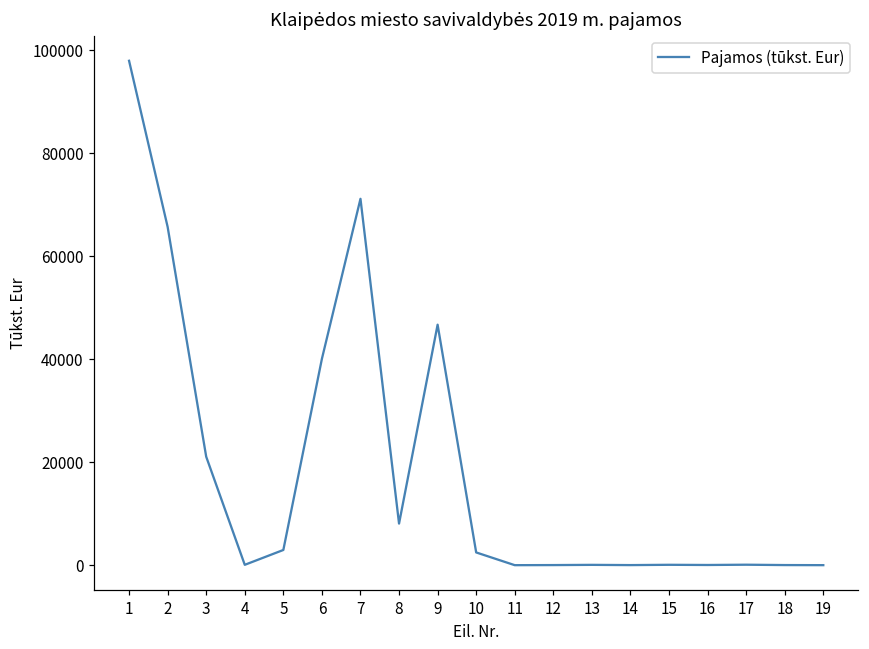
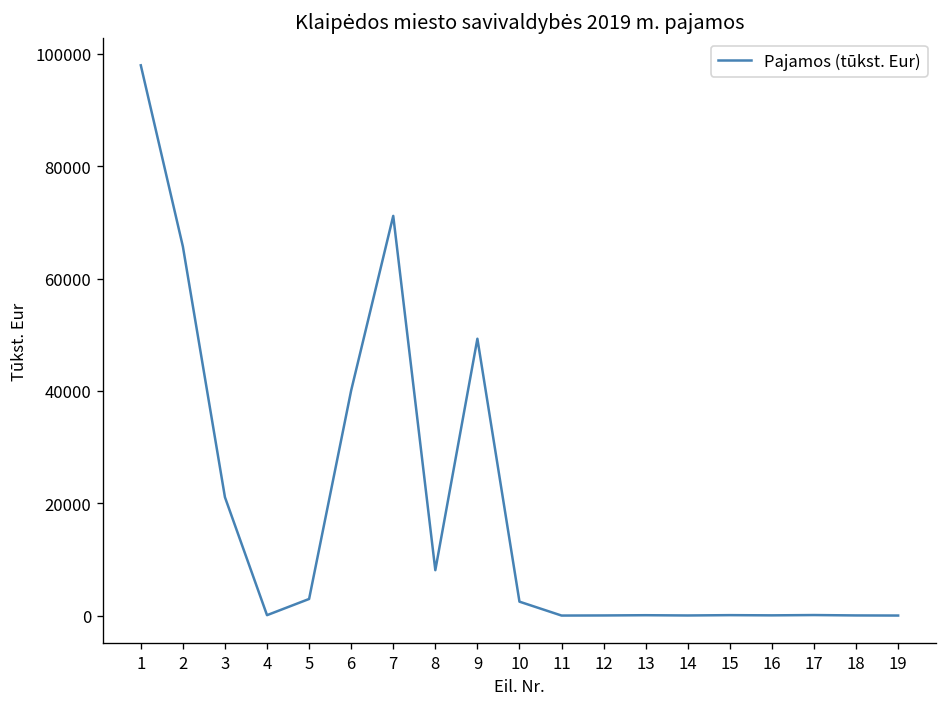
9: 47000 -> 49000
